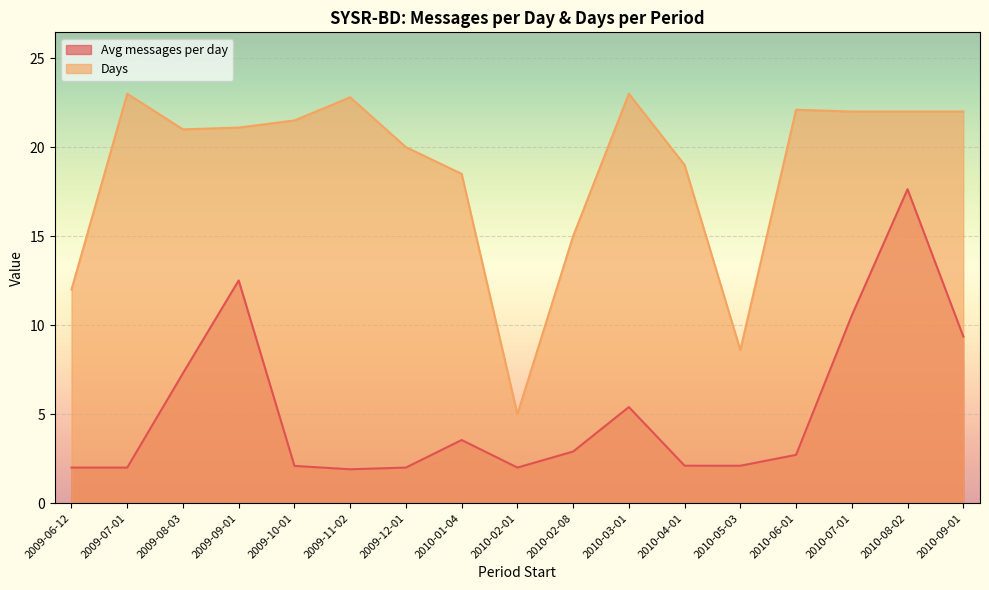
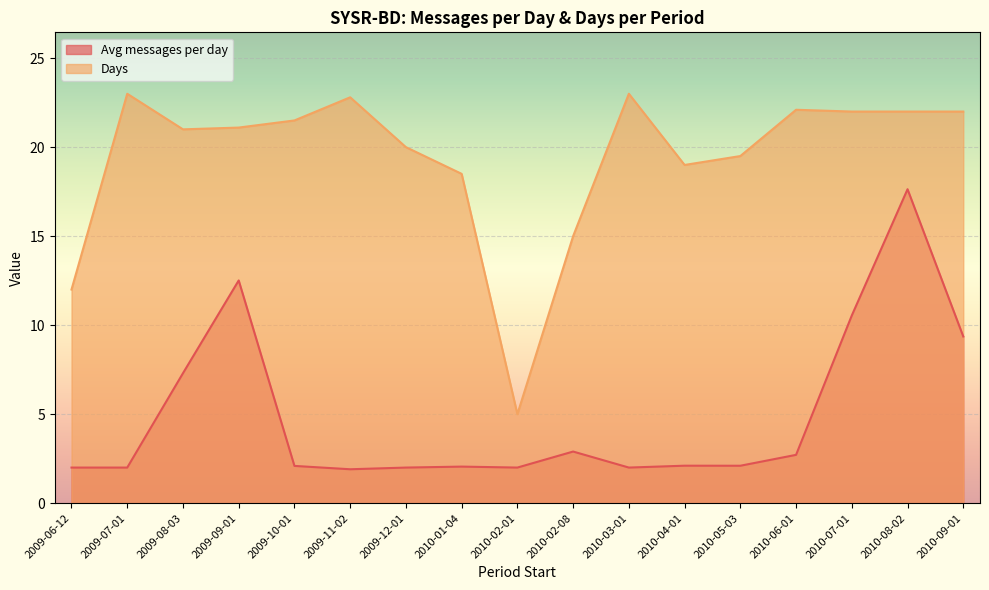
Avg messages per day, 2010-01-04: 3.5 -> 2.1
Avg messages per day, 2010-03-01: 5.4 -> 2.0
Days, 2010-05-03: 8.6 -> 19.5
